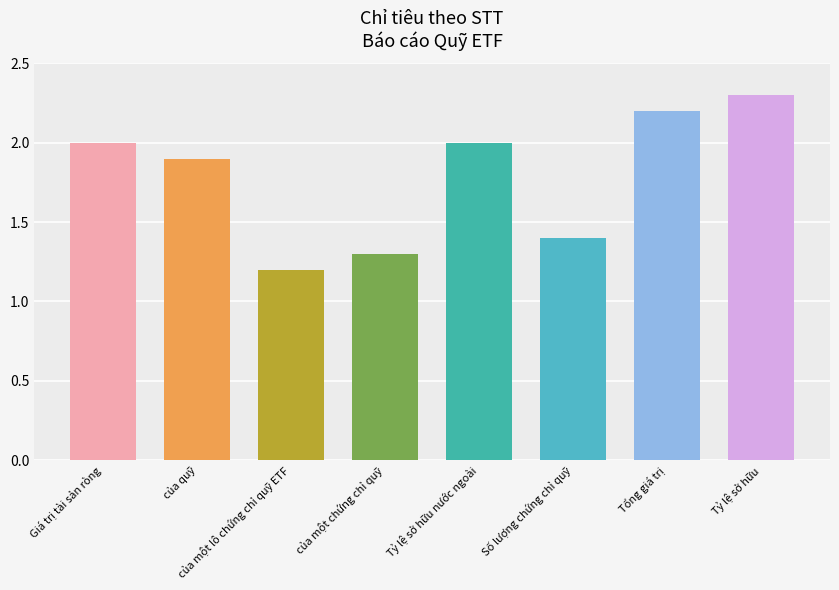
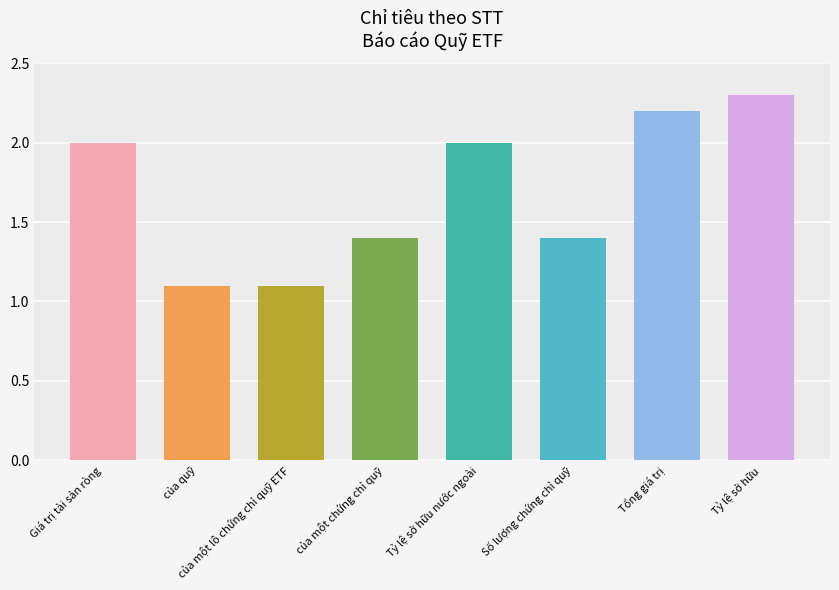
của quỹ: 1.9 -> 1.1
của một lô chứng chỉ quỹ ETF: 1.2 -> 1.1
của một chứng chỉ quỹ: 1.3 -> 1.4
